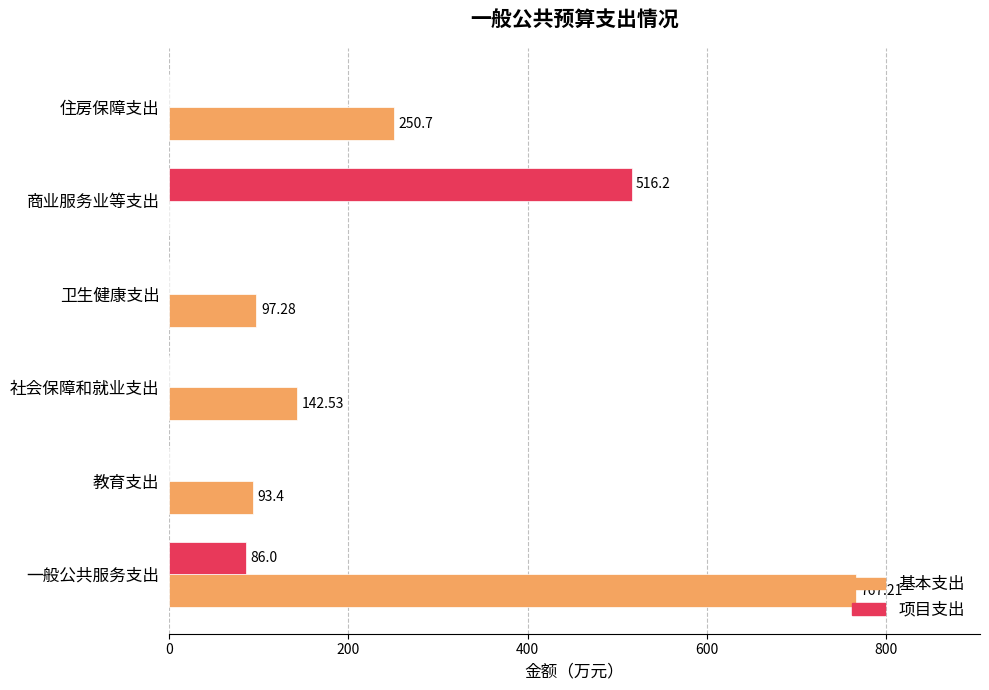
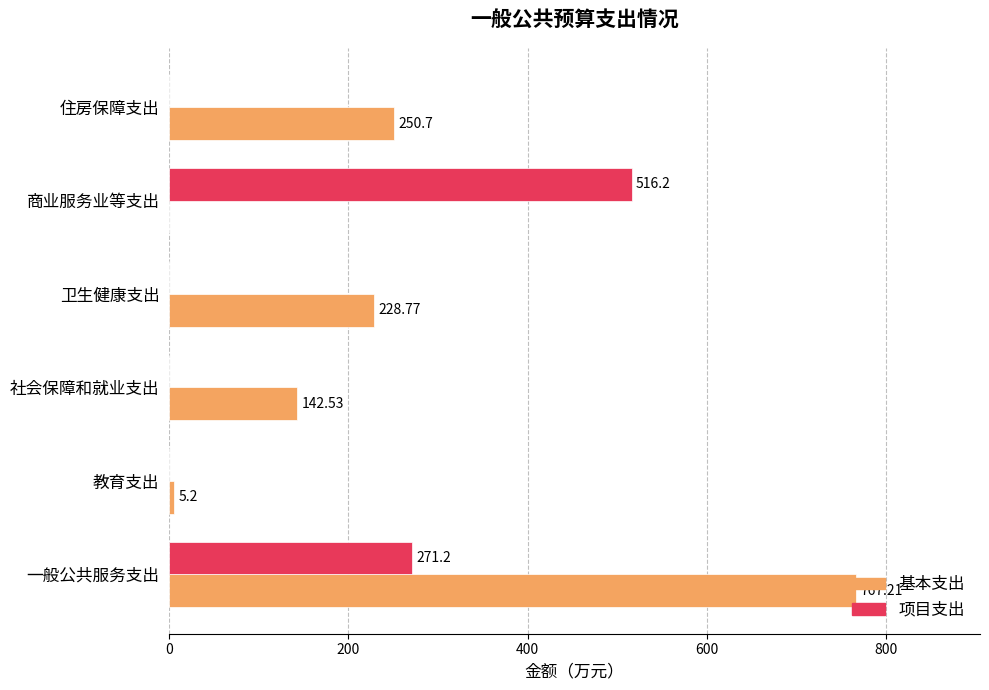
基本支出, 卫生健康支出: 97.28 -> 228.77
基本支出, 教育支出: 93.4 -> 5.2
项目支出, 一般公共服务支出: 86.0 -> 271.2
